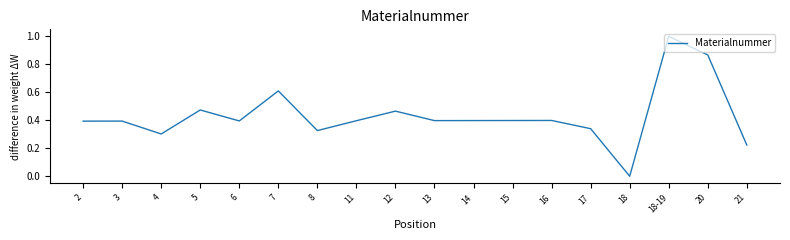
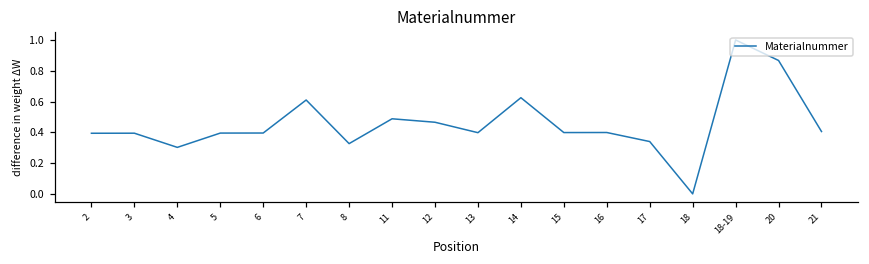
5: 0.47 -> 0.39
11: 0.40 -> 0.49
14: 0.40 -> 0.62
21: 0.22 -> 0.41
